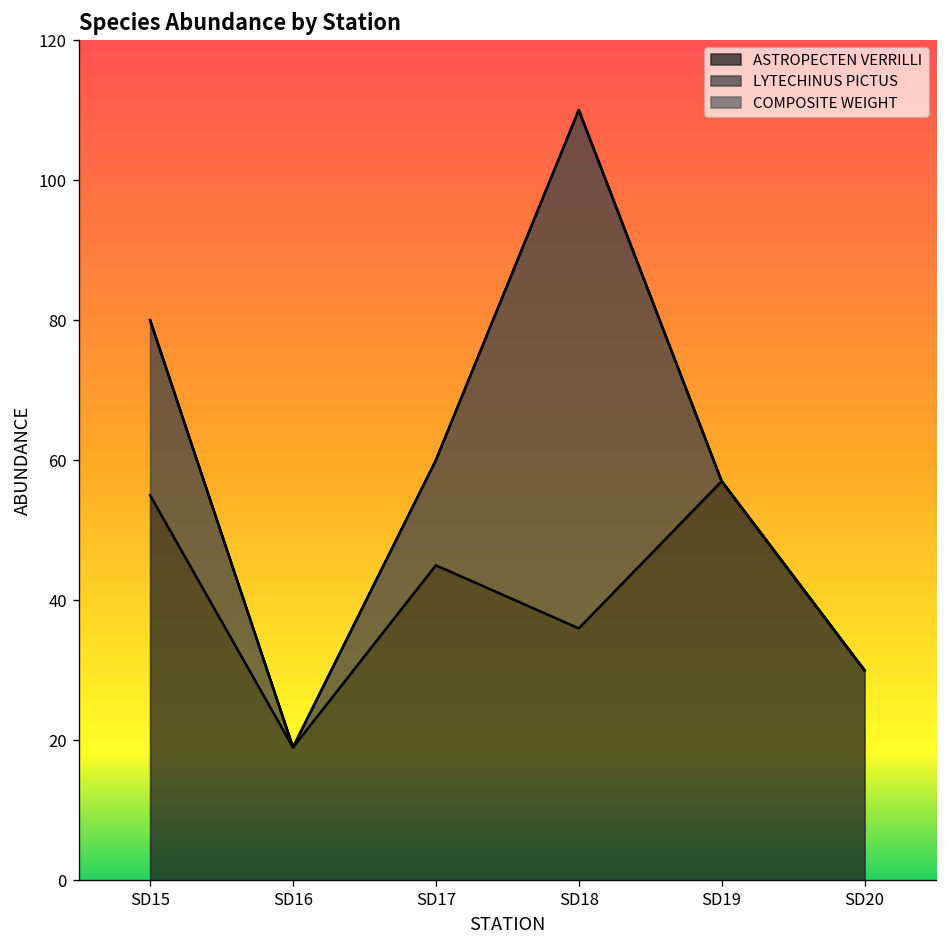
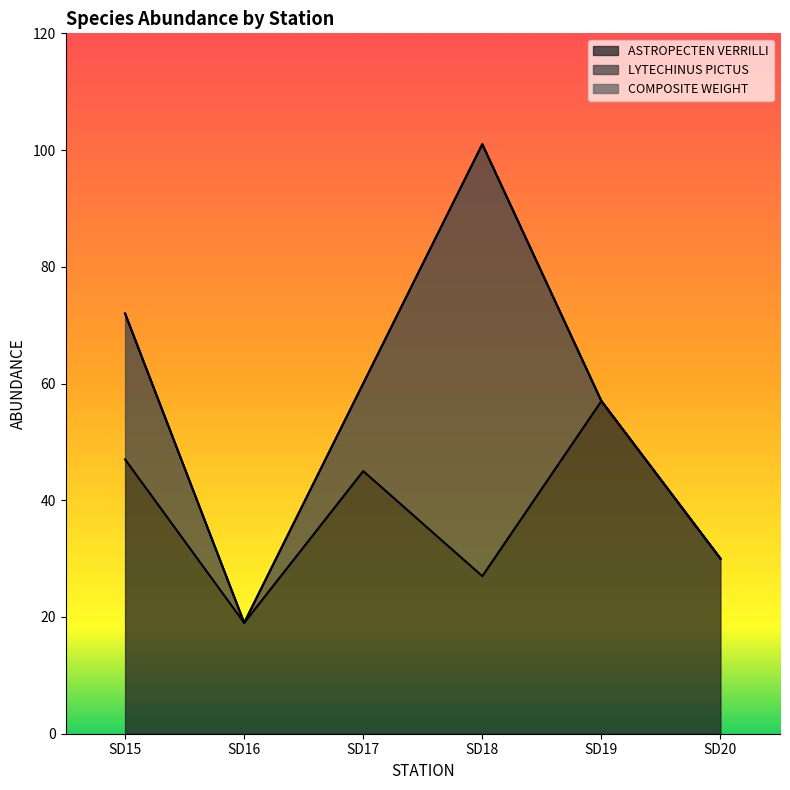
ASTROPECTEN VERRILLI, SD15: 55 -> 47
ASTROPECTEN VERRILLI, SD18: 36 -> 27
